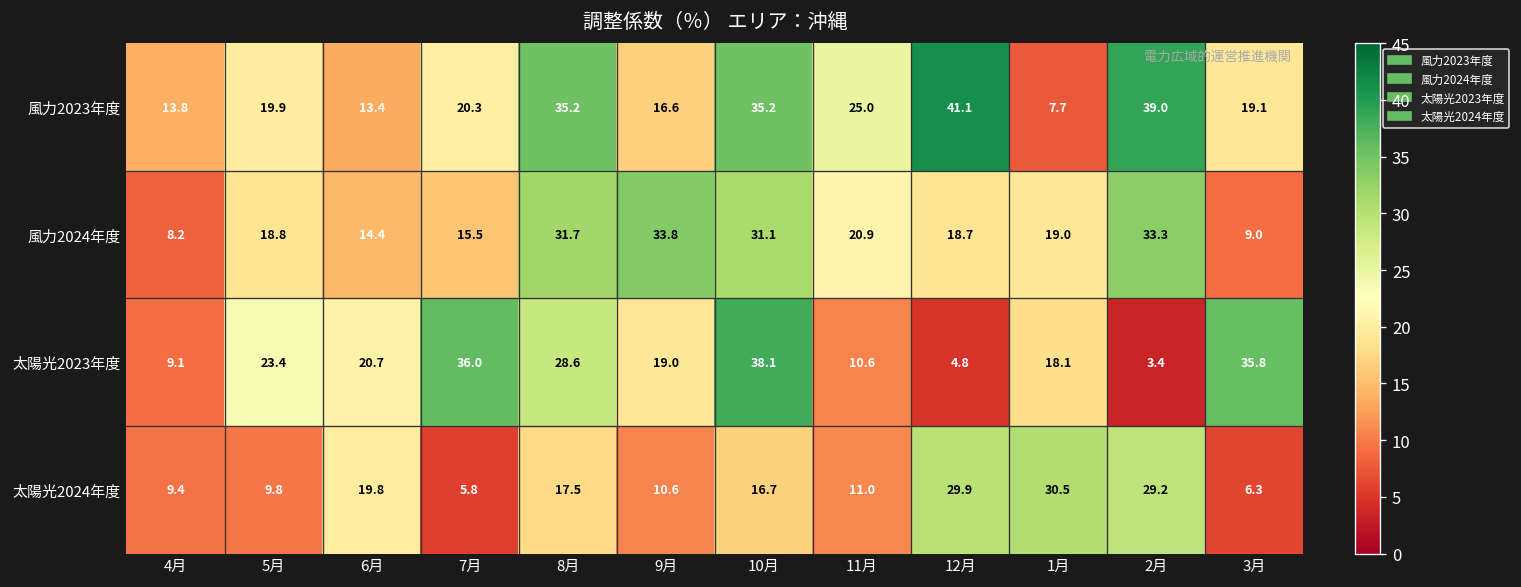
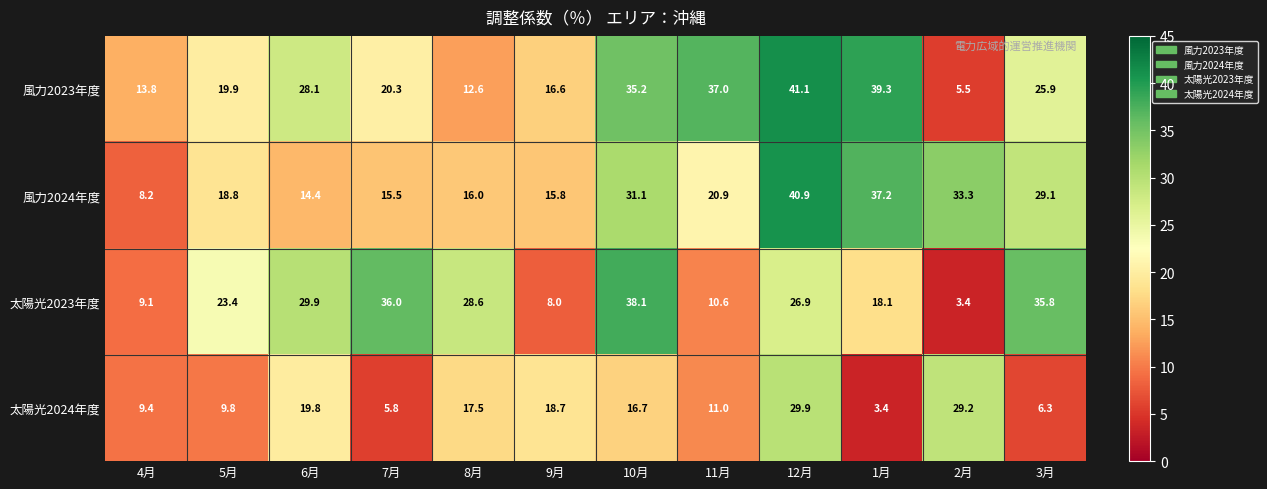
風力2023年度, 6月: 13.4 -> 28.1
風力2023年度, 8月: 35.2 -> 12.6
風力2023年度, 11月: 25.0 -> 37.0
風力2023年度, 1月: 7.7 -> 39.3
風力2023年度, 2月: 39.0 -> 5.5
風力2023年度, 3月: 19.1 -> 25.9
風力2024年度, 8月: 31.7 -> 16.0
風力2024年度, 9月: 33.8 -> 15.8
風力2024年度, 12月: 18.7 -> 40.9
風力2024年度, 1月: 19.0 -> 37.2
風力2024年度, 3月: 9.0 -> 29.1
太陽光2023年度, 6月: 20.7 -> 29.9
太陽光2023年度, 9月: 19.0 -> 8.0
太陽光2023年度, 12月: 4.8 -> 26.9
太陽光2024年度, 9月: 10.6 -> 18.7
太陽光2024年度, 1月: 30.5 -> 3.4
